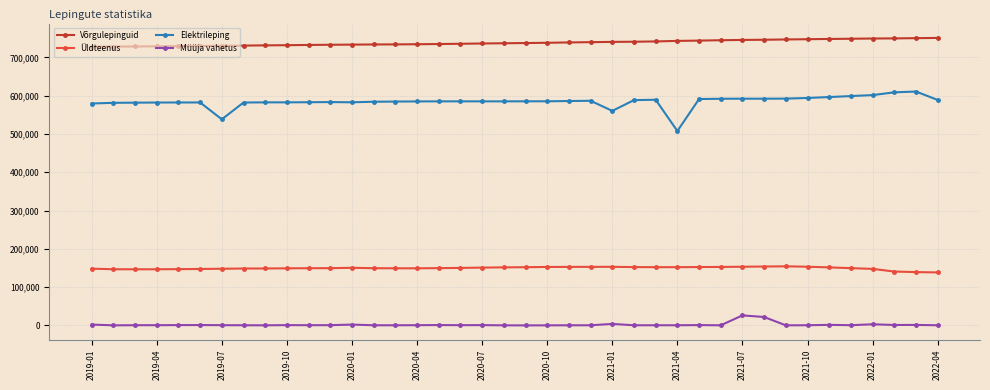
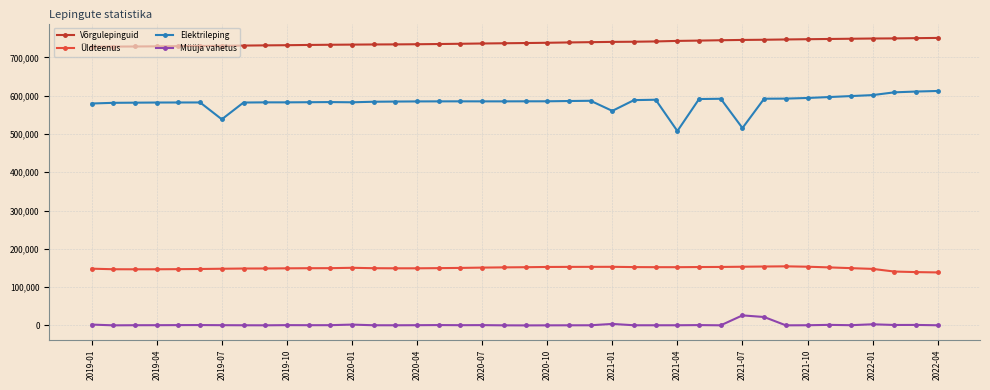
Elektrileping, 2021-07: 590,000 -> 520,000
Elektrileping, 2022-04: 590,000 -> 610,000
